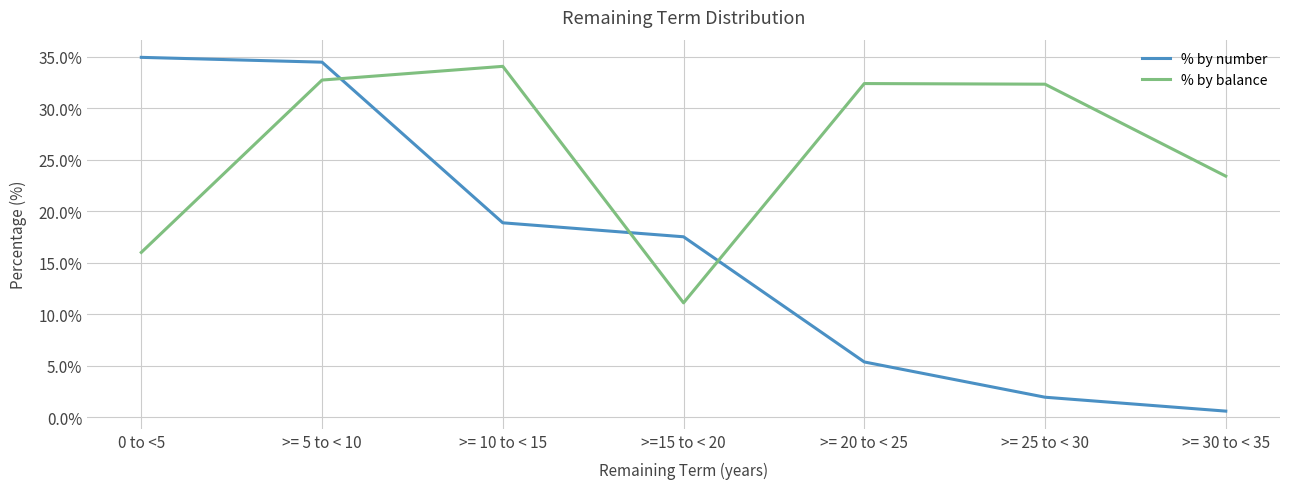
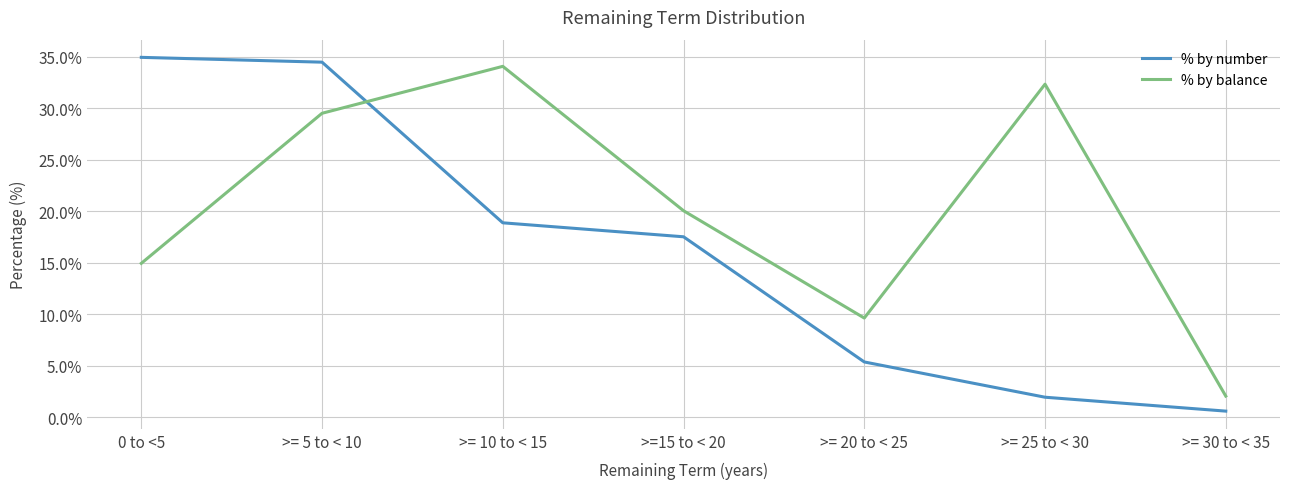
% by balance, 0 to <5: 16.0% -> 14.9%
% by balance, >= 5 to < 10: 32.7% -> 29.5%
% by balance, >=15 to < 20: 11.1% -> 20.1%
% by balance, >= 20 to < 25: 32.4% -> 9.6%
% by balance, >= 30 to < 35: 23.4% -> 2.1%
